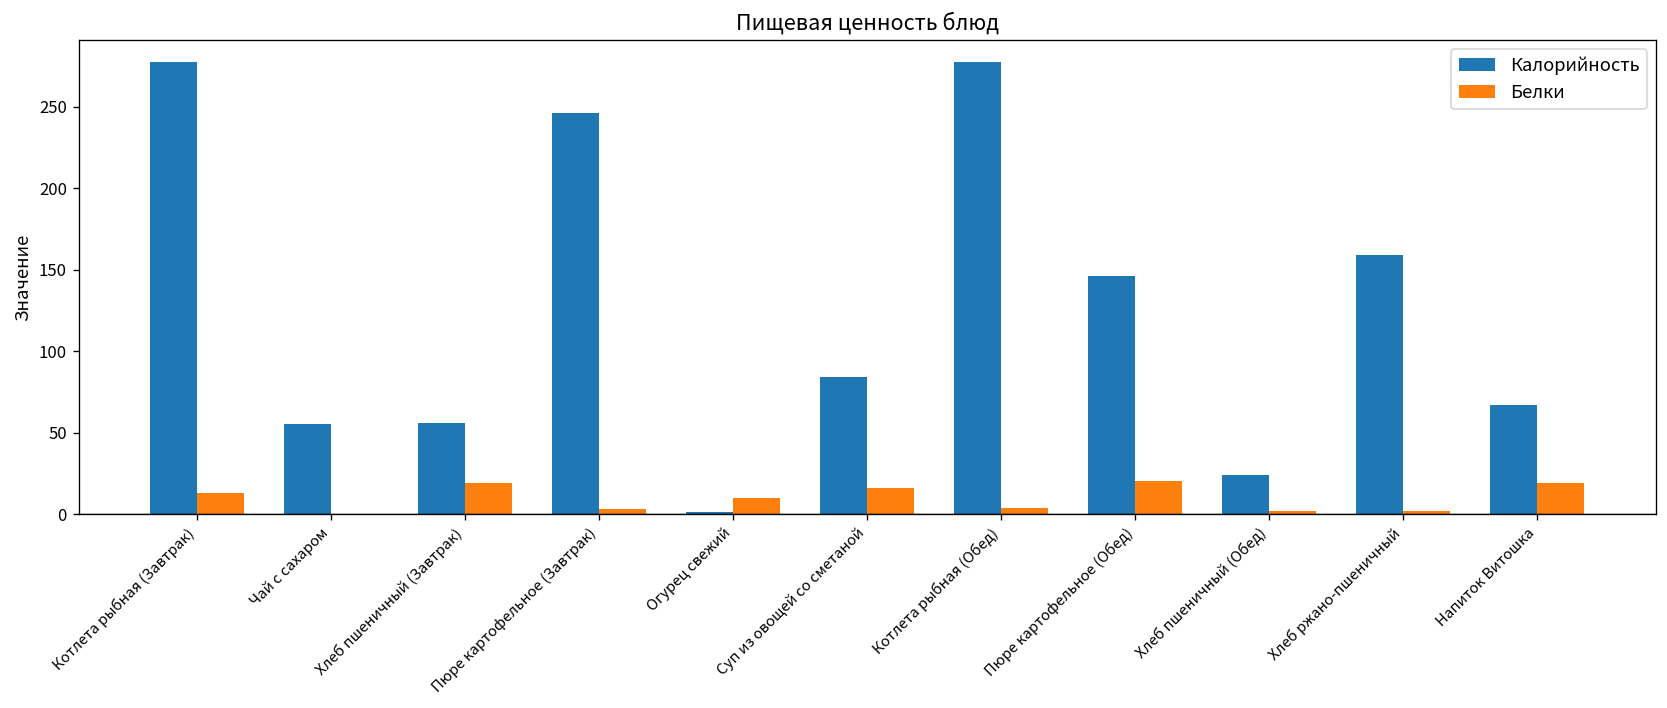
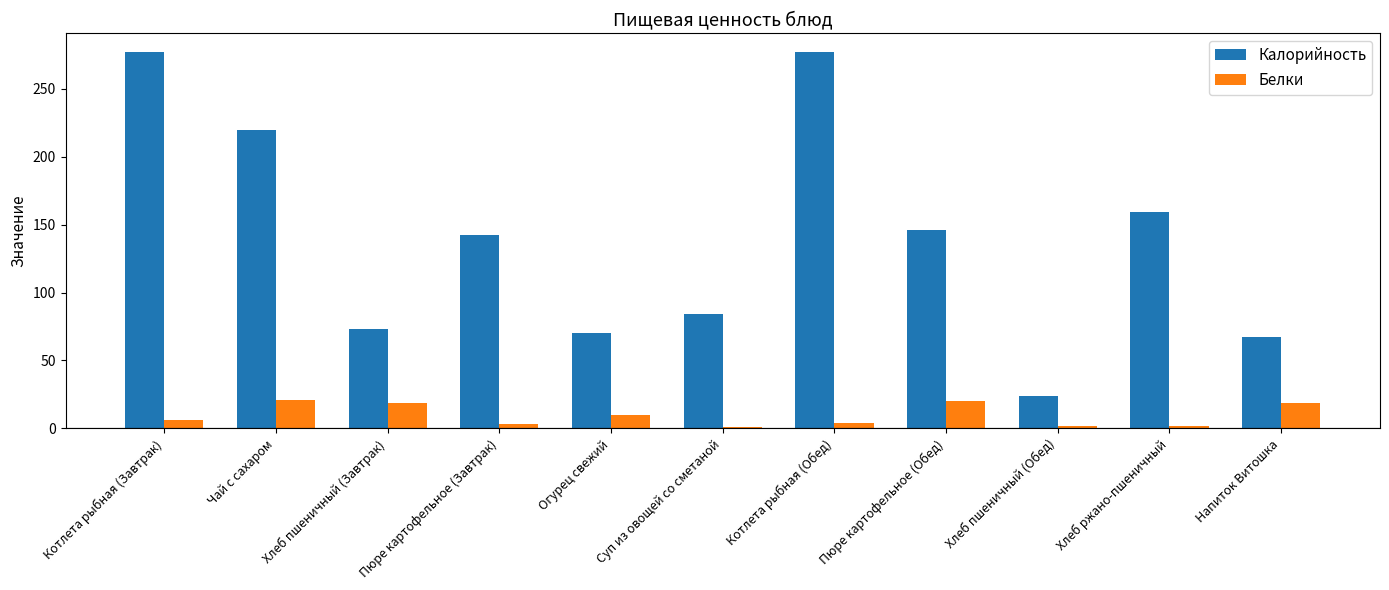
Белки, Котлета рыбная (Завтрак): 13 -> 6
Калорийность, Чай с сахаром: 55 -> 220
Белки, Чай с сахаром: 0 -> 21
Калорийность, Хлеб пшеничный (Завтрак): 56 -> 73
Калорийность, Пюре картофельное (Завтрак): 246 -> 142
Калорийность, Огурец свежий: 1 -> 70
Белки, Суп из овощей со сметаной: 16 -> 1
